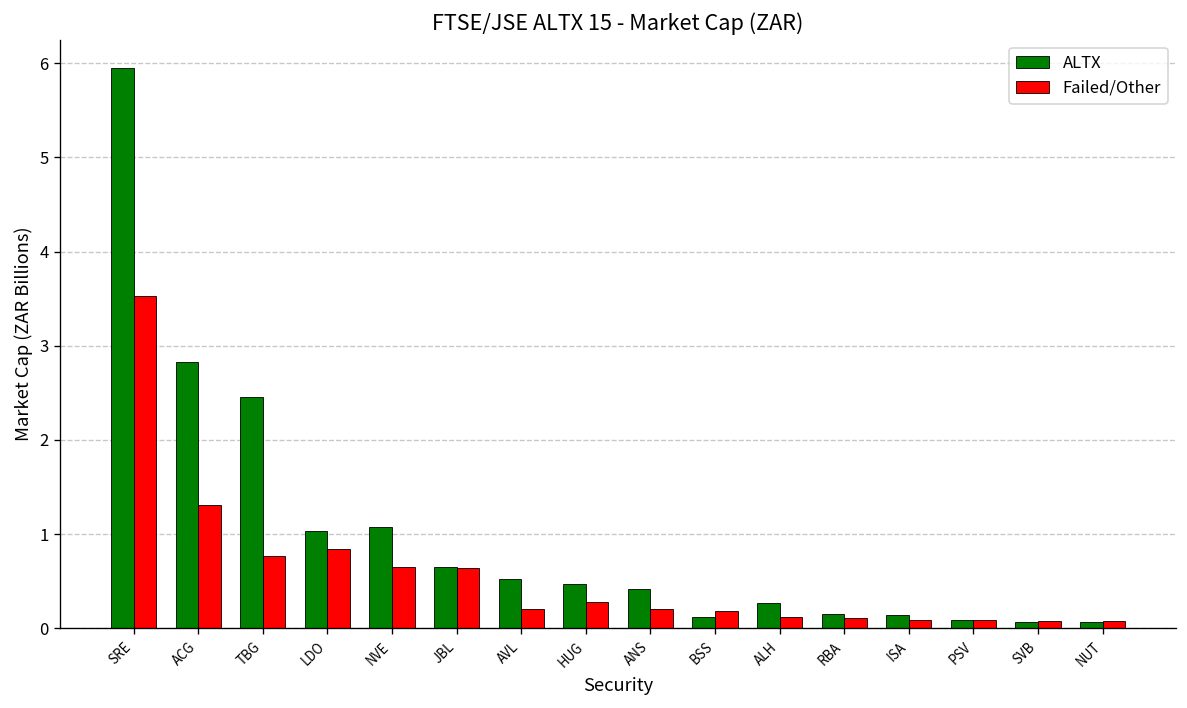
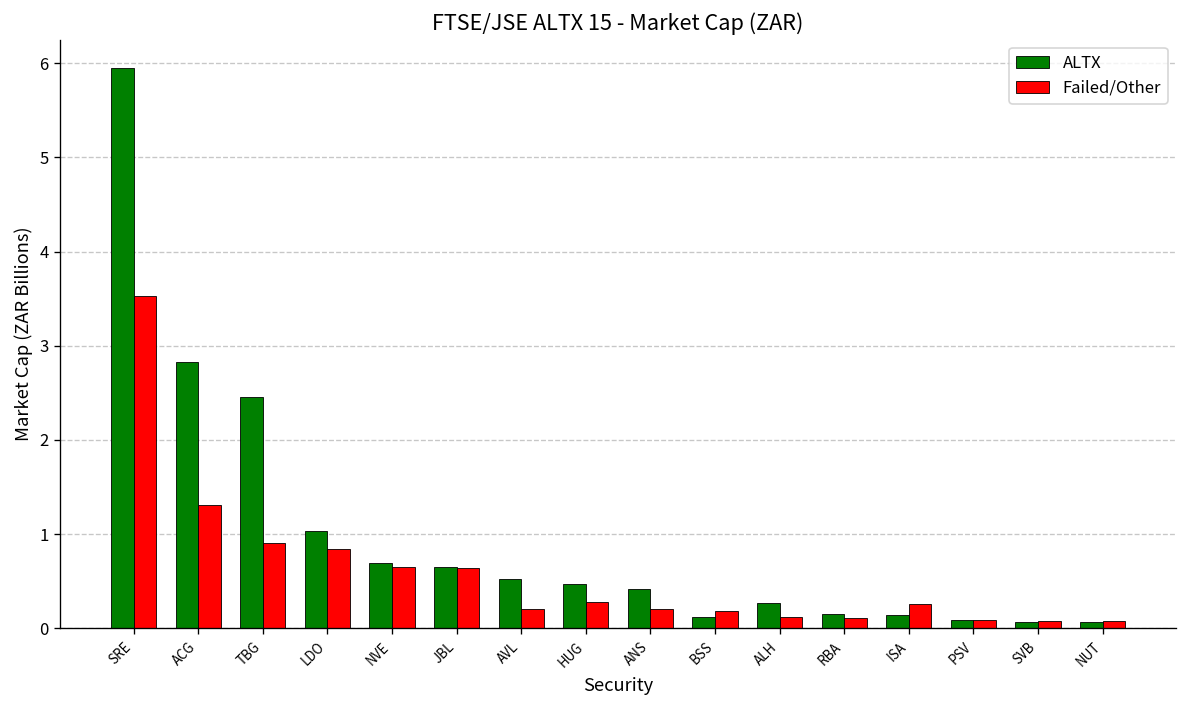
Failed/Other, TBG: 0.8 -> 0.9
ALTX, NVE: 1.1 -> 0.7
Failed/Other, ISA: 0.1 -> 0.3
